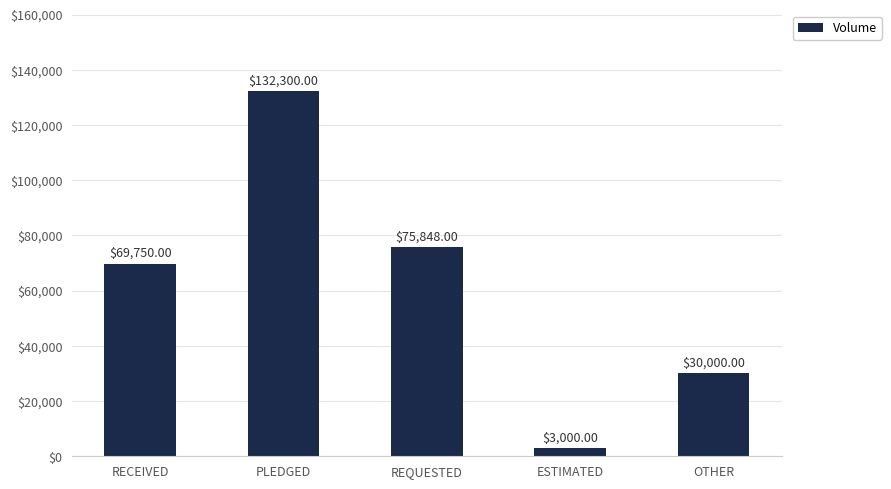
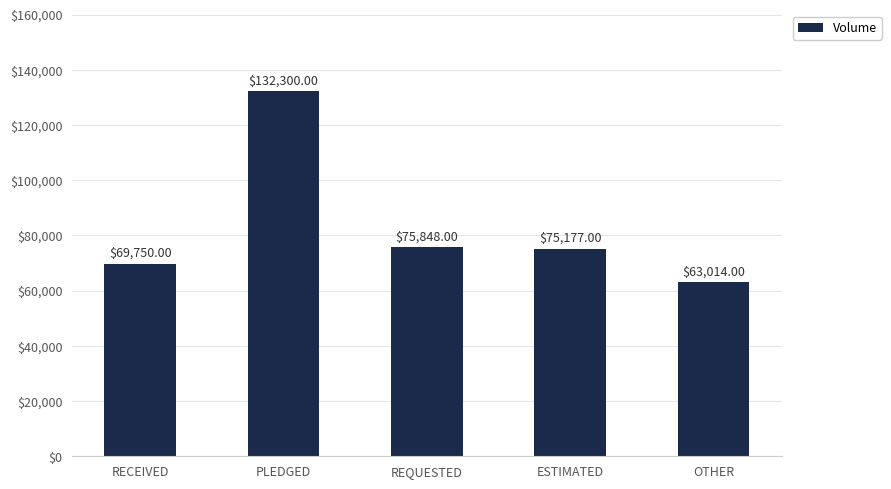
ESTIMATED: $3,000.00 -> $75,177.00
OTHER: $30,000.00 -> $63,014.00
